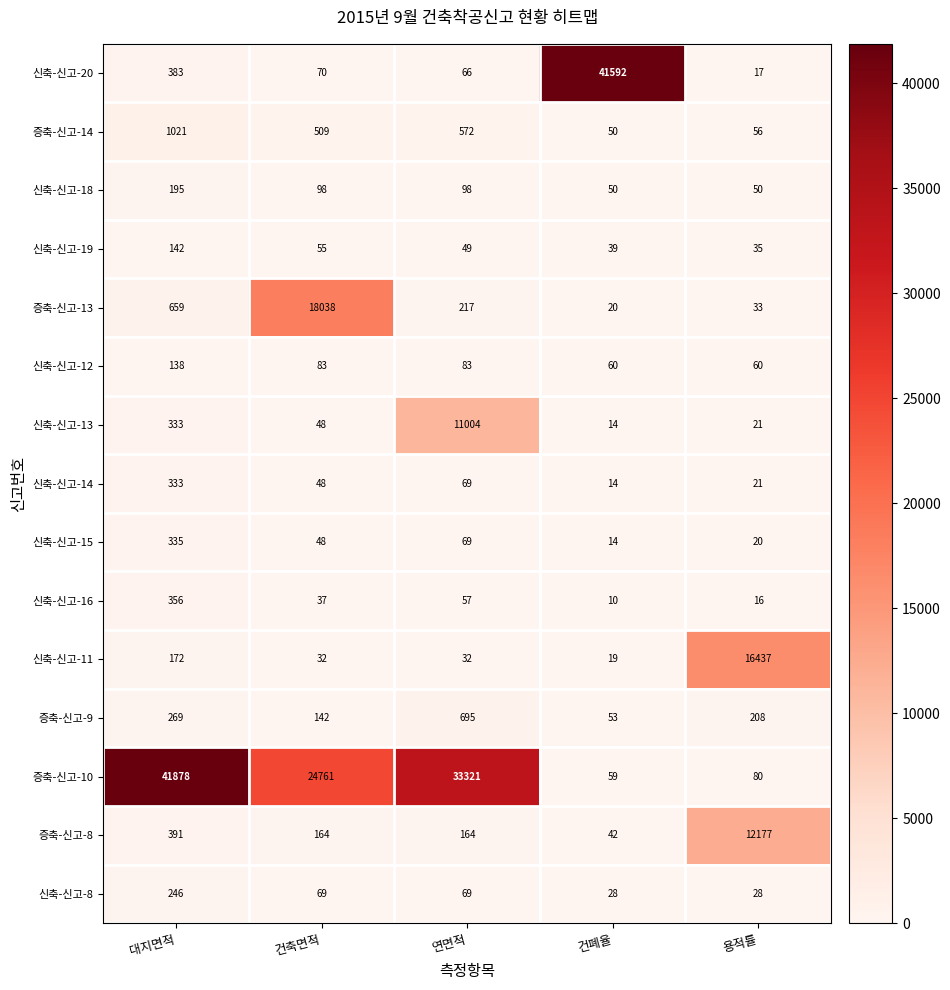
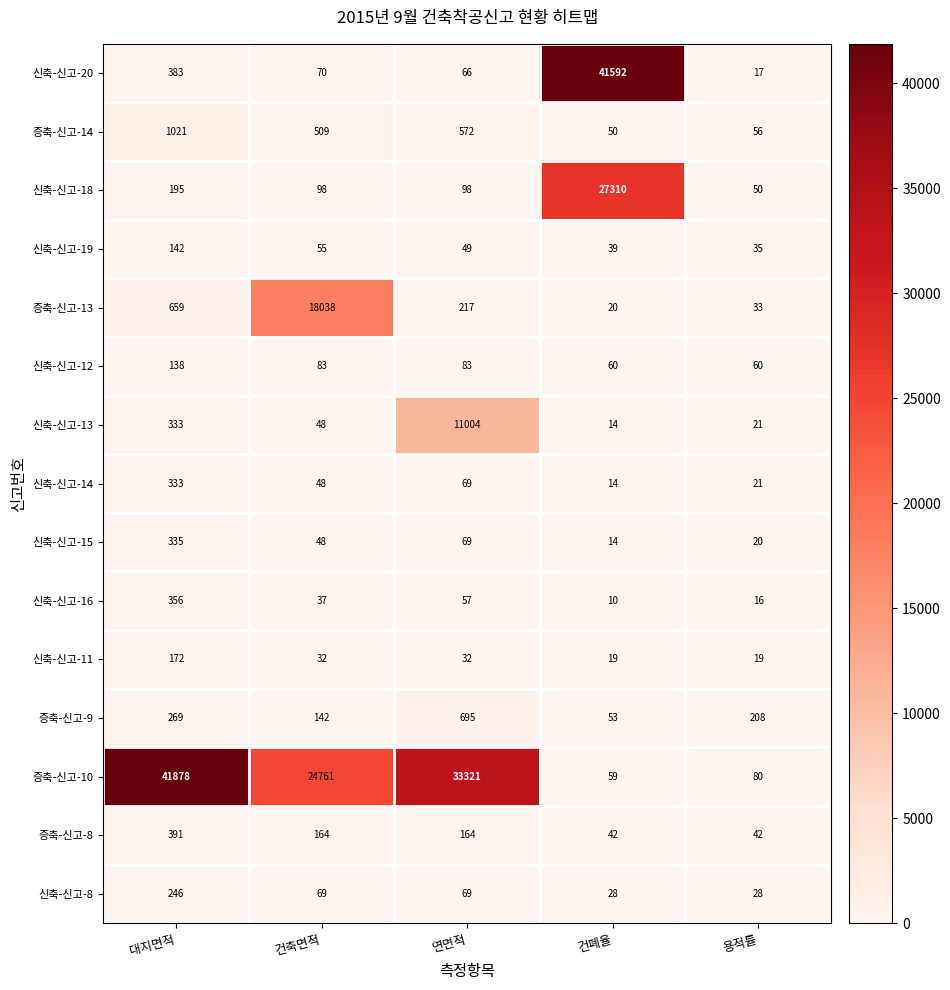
신축-신고-18, 건폐율: 50 -> 27310
신축-신고-11, 용적률: 16437 -> 19
증축-신고-8, 용적률: 12177 -> 42
